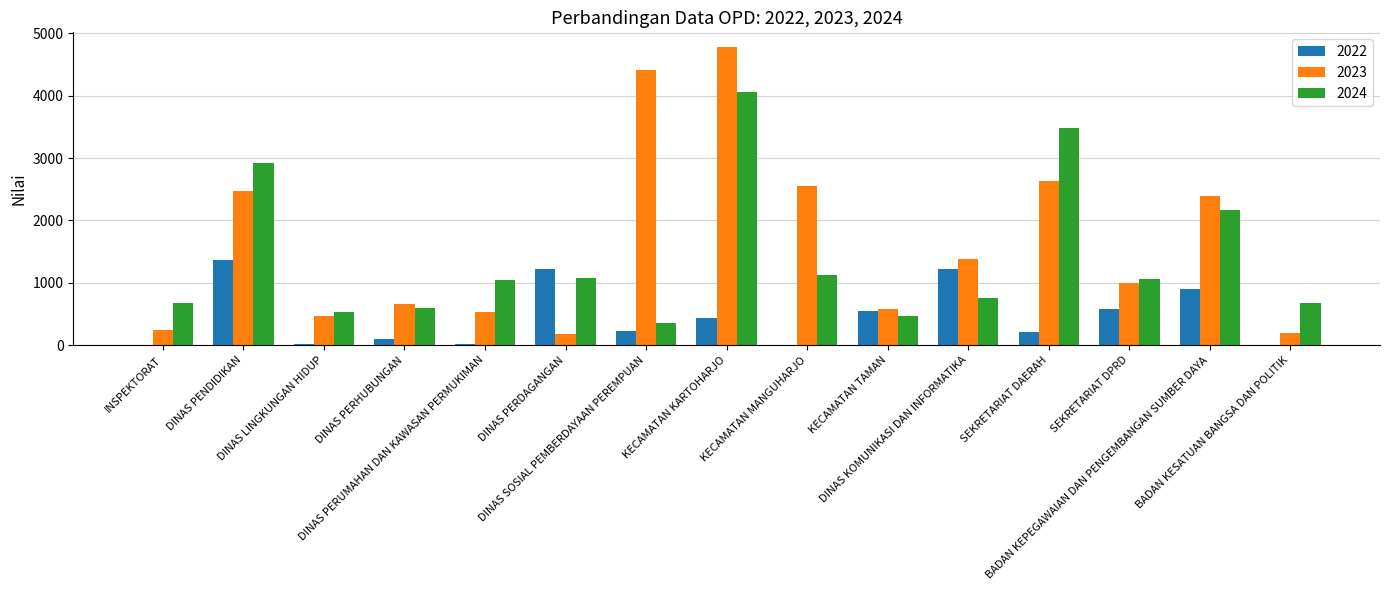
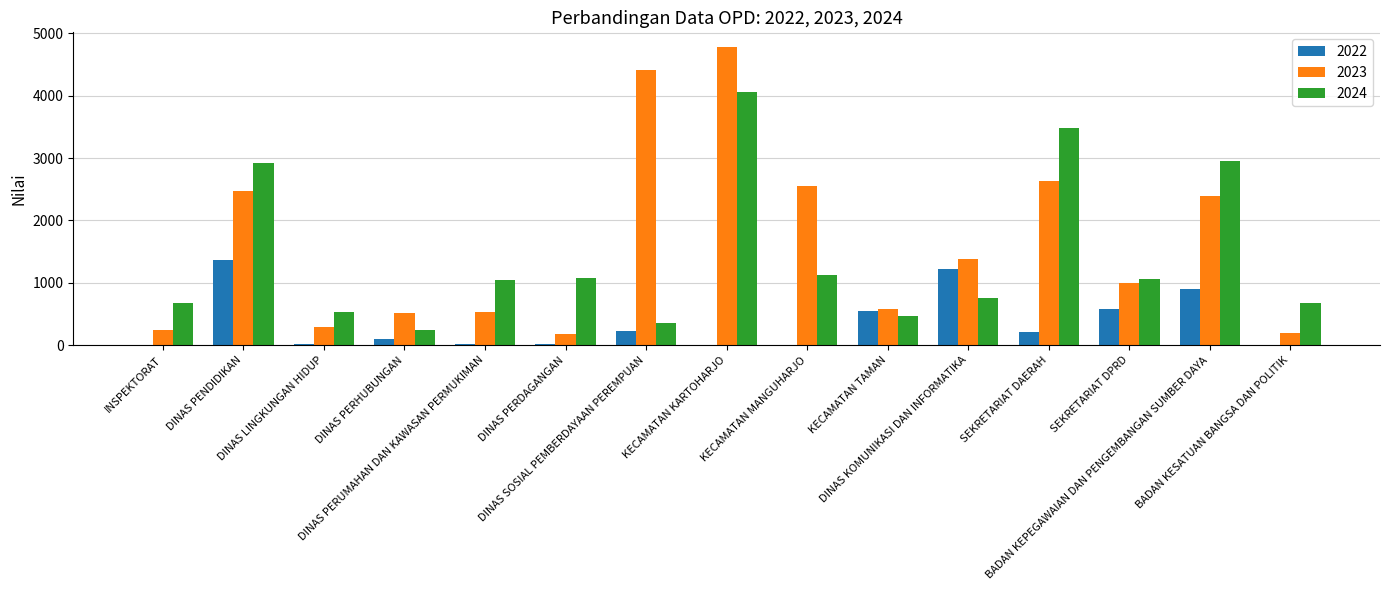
2023, DINAS LINGKUNGAN HIDUP: 500 -> 300
2023, DINAS PERHUBUNGAN: 700 -> 500
2024, DINAS PERHUBUNGAN: 600 -> 300
2022, DINAS PERDAGANGAN: 1200 -> 0
2022, KECAMATAN KARTOHARJO: 400 -> 0
2024, BADAN KEPEGAWAIAN DAN PENGEMBANGAN SUMBER DAYA: 2200 -> 3000
